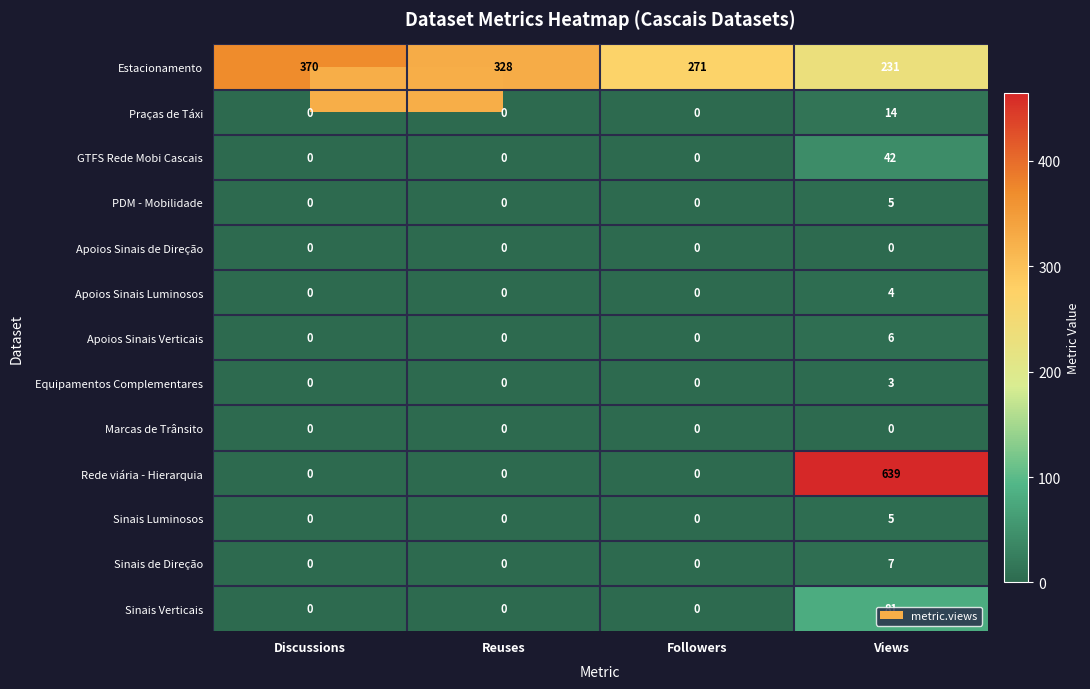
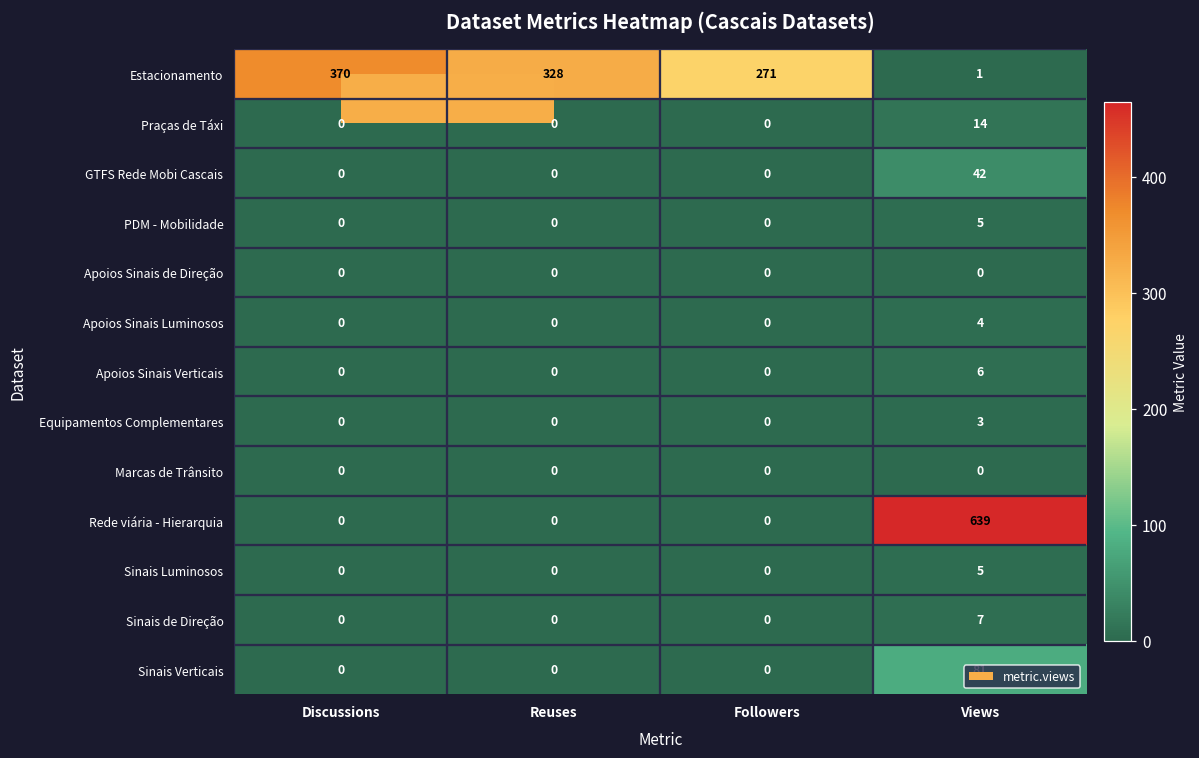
Estacionamento, Views: 231 -> 1
